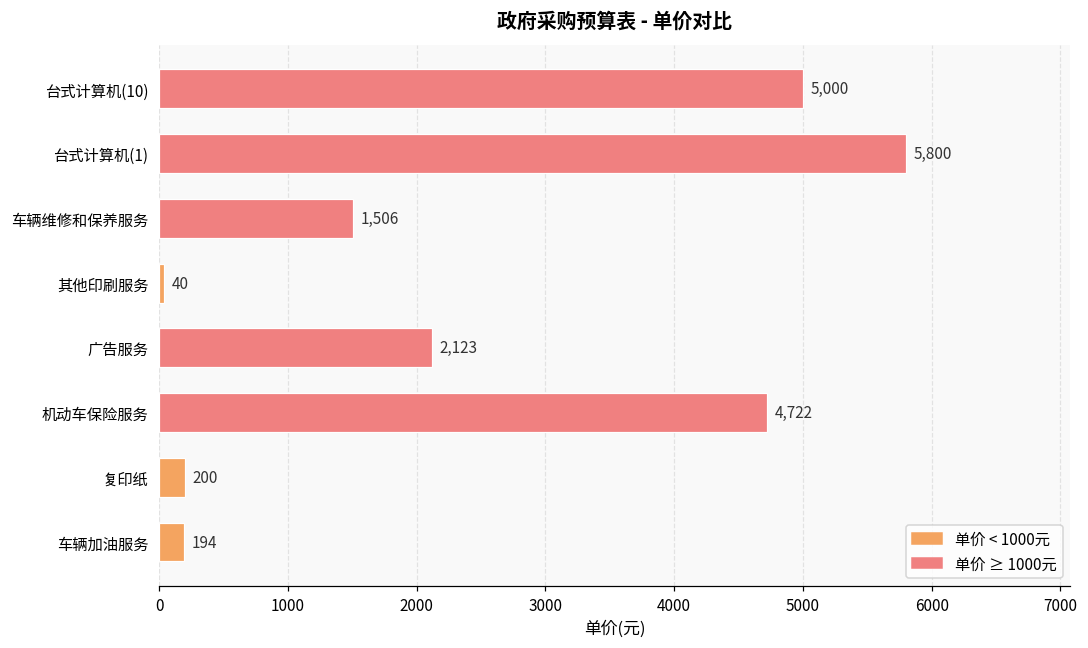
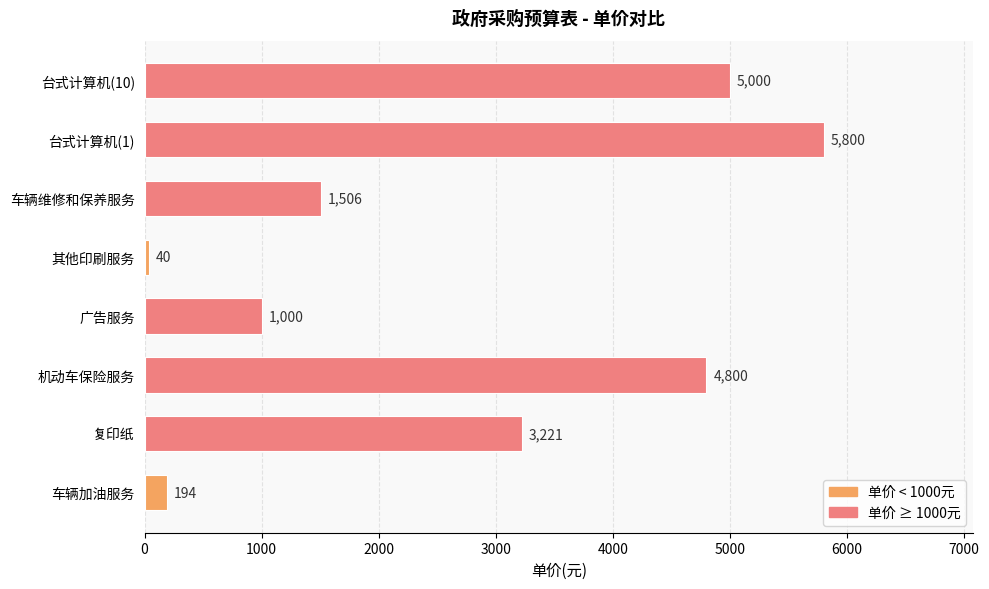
广告服务: 2,123 -> 1,000
机动车保险服务: 4,722 -> 4,800
复印纸: 200 -> 3,221
